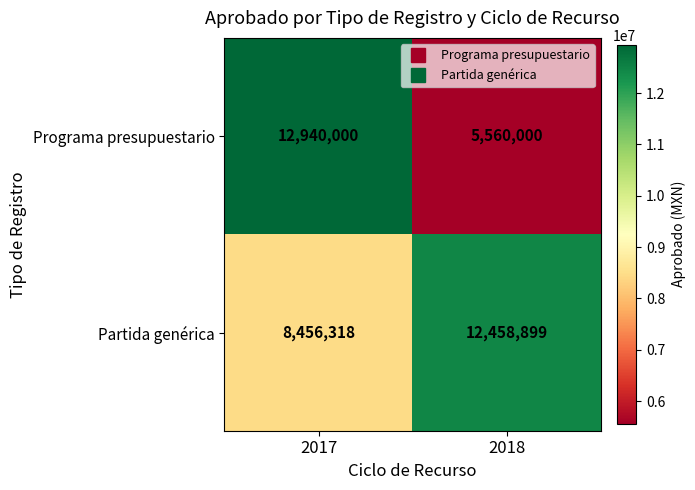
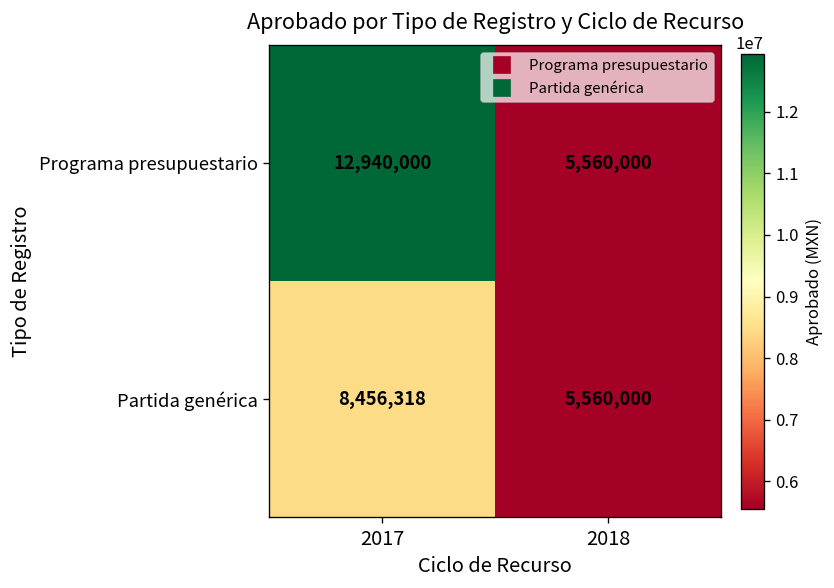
Partida genérica, 2018: 12,458,899 -> 5,560,000
